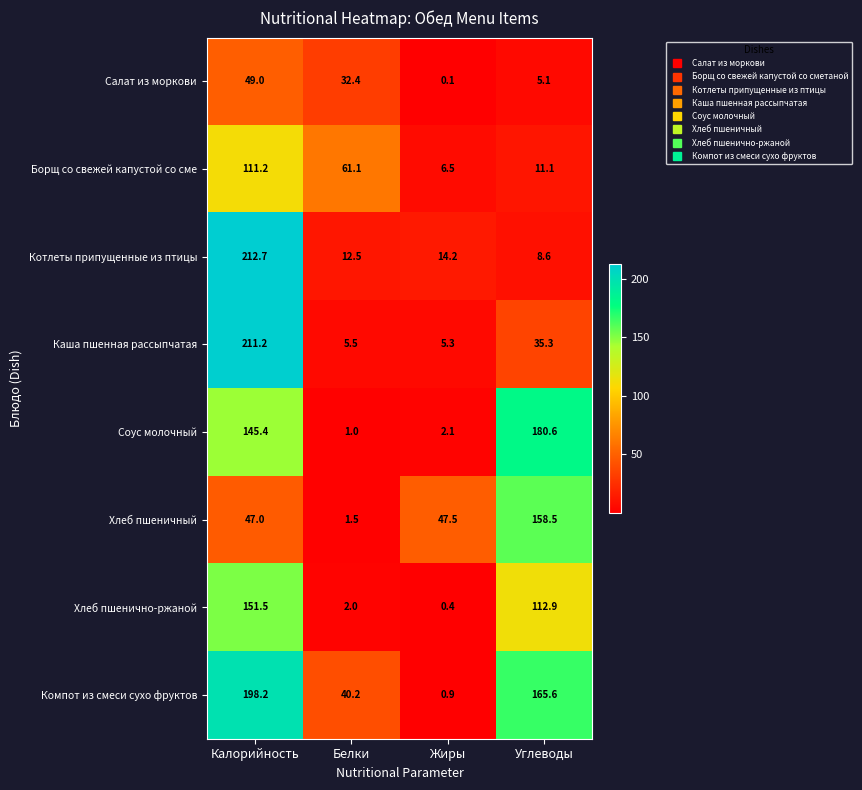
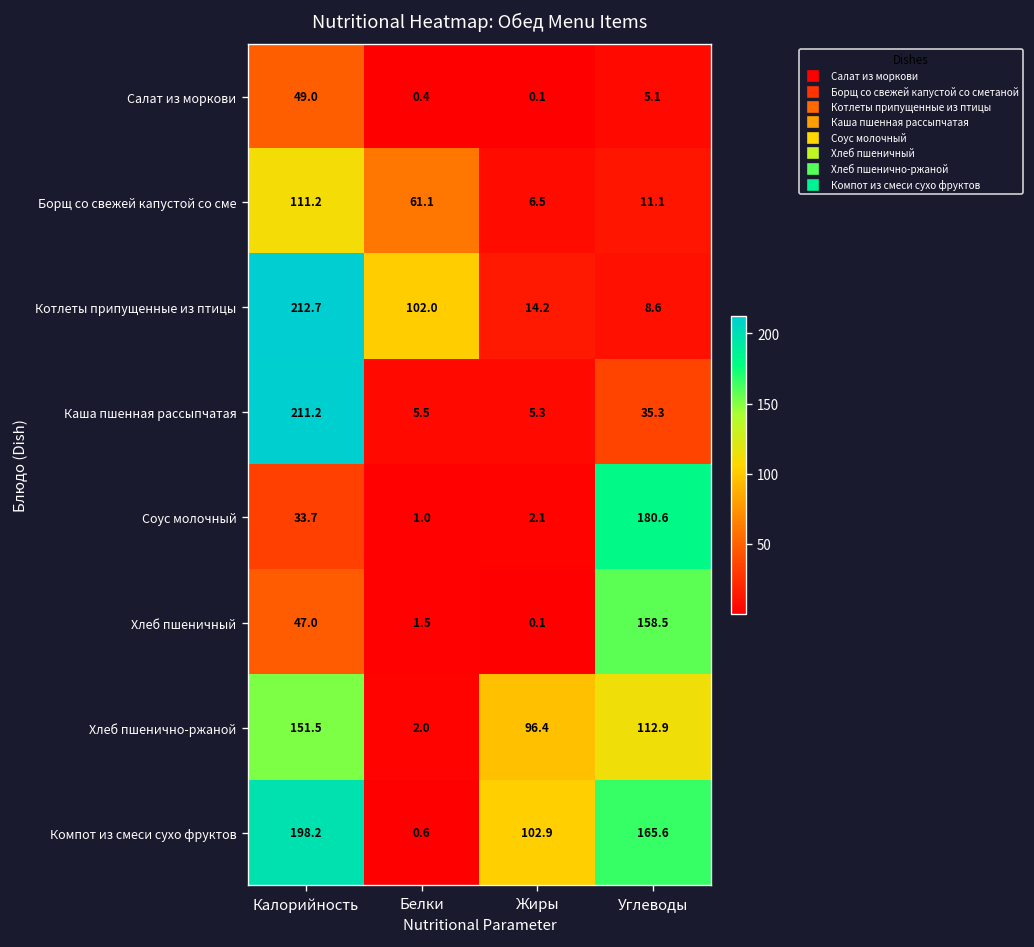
Салат из моркови, Белки: 32.4 -> 0.4
Котлеты припущенные из птицы, Белки: 12.5 -> 102.0
Соус молочный, Калорийность: 145.4 -> 33.7
Хлеб пшеничный, Жиры: 47.5 -> 0.1
Хлеб пшенично-ржаной, Жиры: 0.4 -> 96.4
Компот из смеси сухо фруктов, Белки: 40.2 -> 0.6
Компот из смеси сухо фруктов, Жиры: 0.9 -> 102.9
